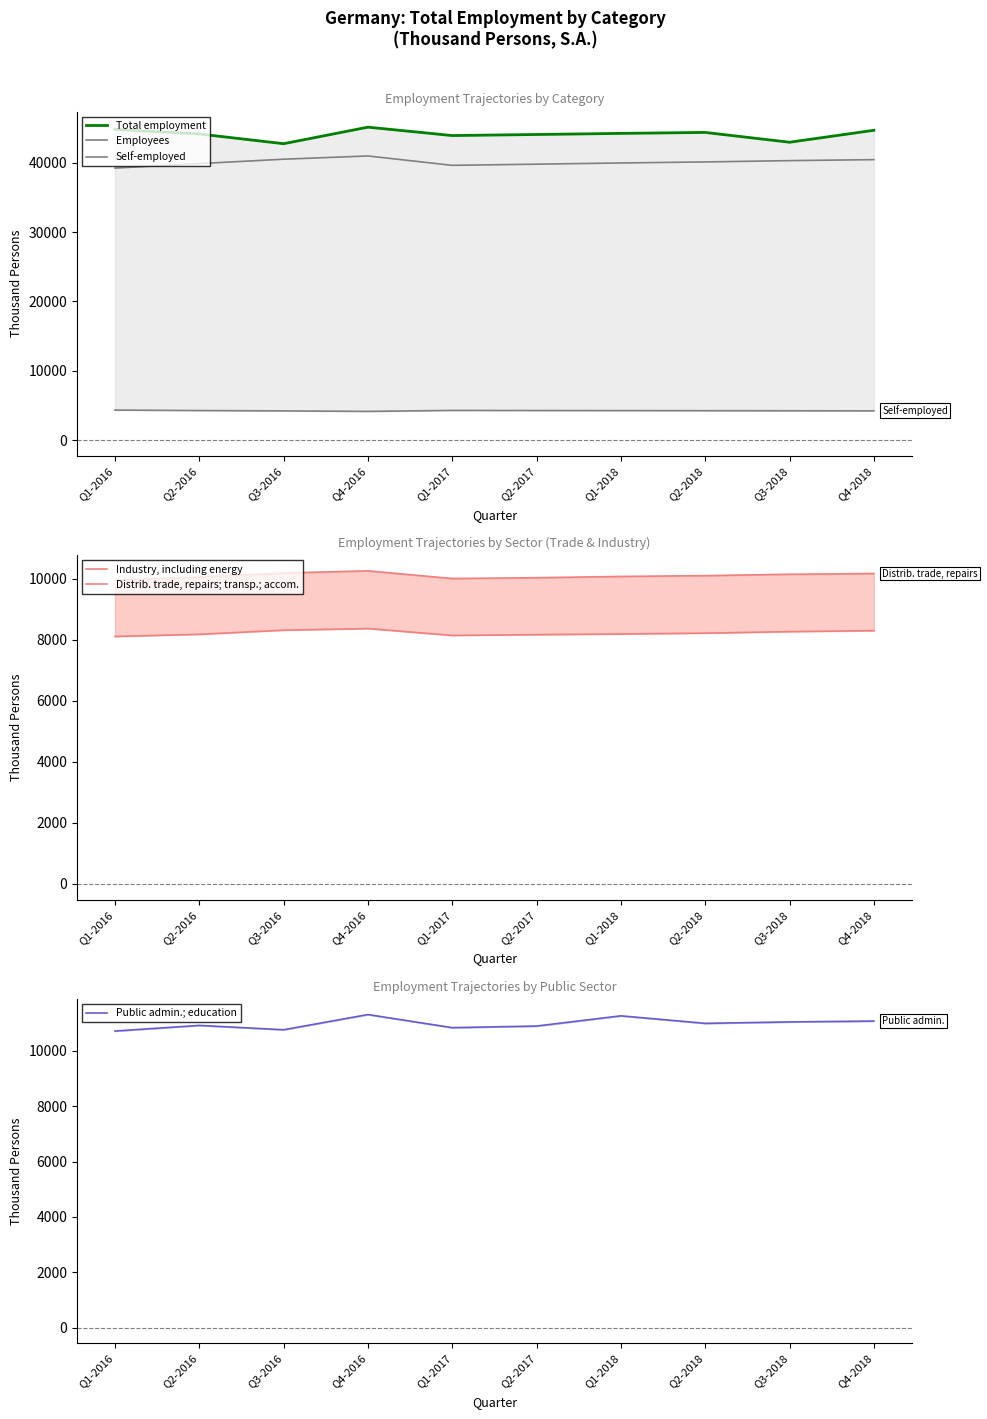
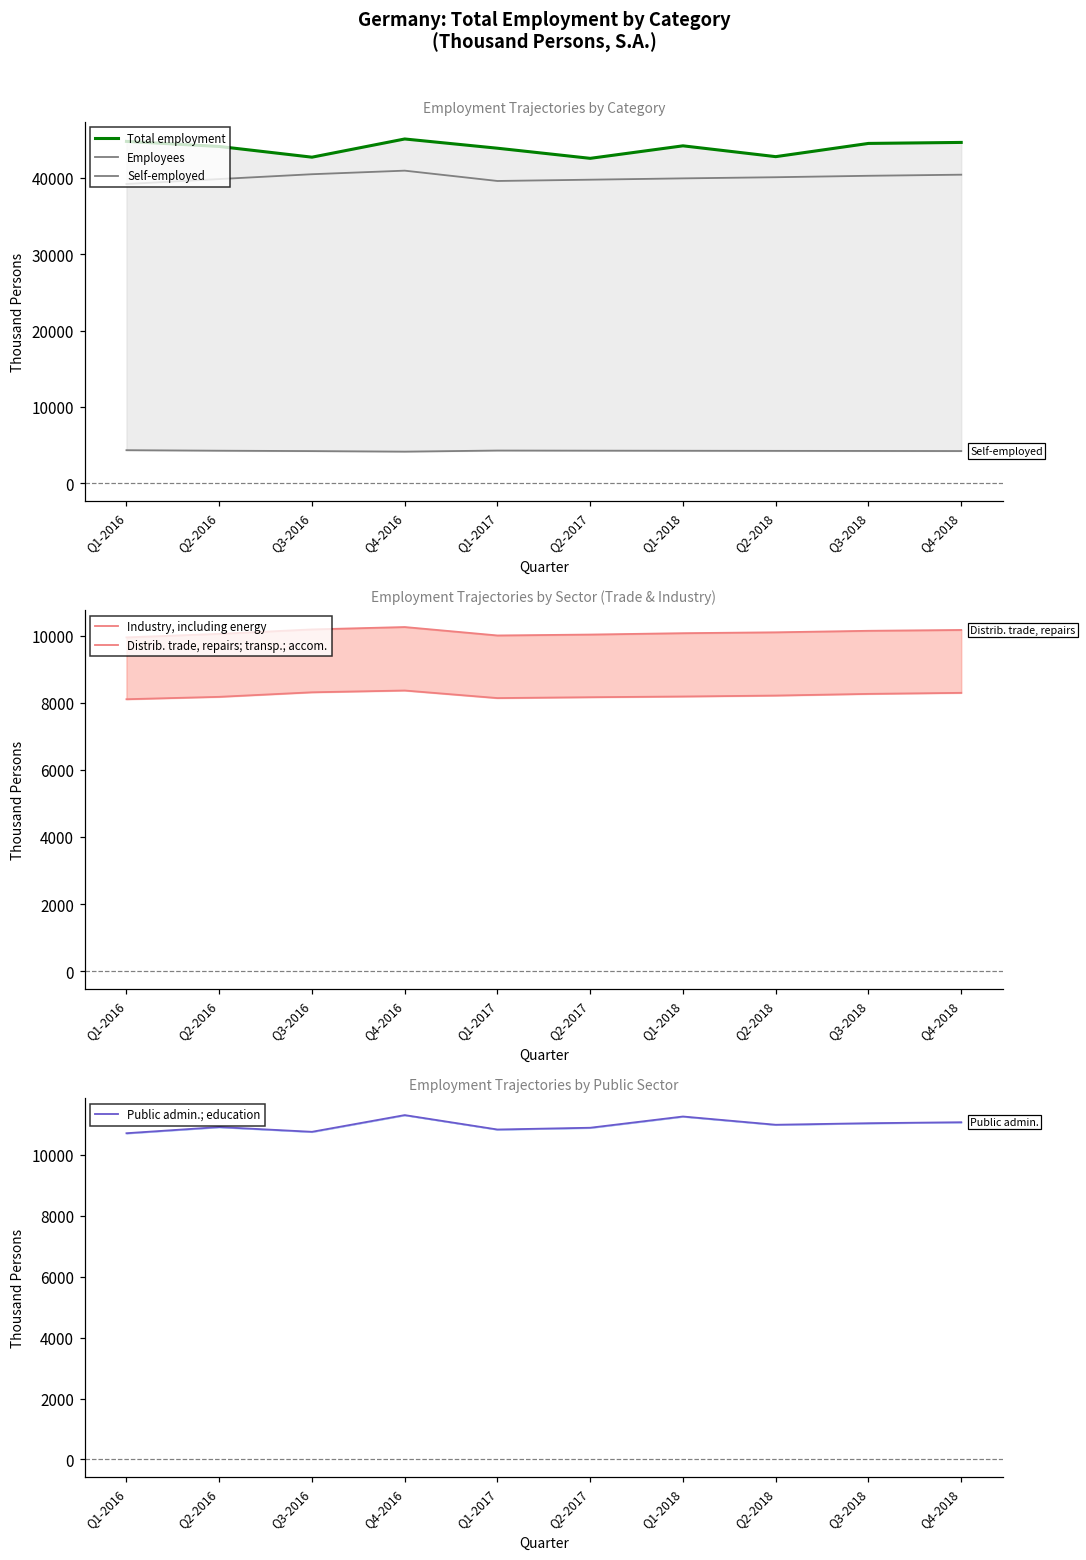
Employment Trajectories by Category, Total employment, Q2-2017: 44000 -> 43000
Employment Trajectories by Category, Total employment, Q2-2018: 44000 -> 43000
Employment Trajectories by Category, Total employment, Q3-2018: 43000 -> 45000
